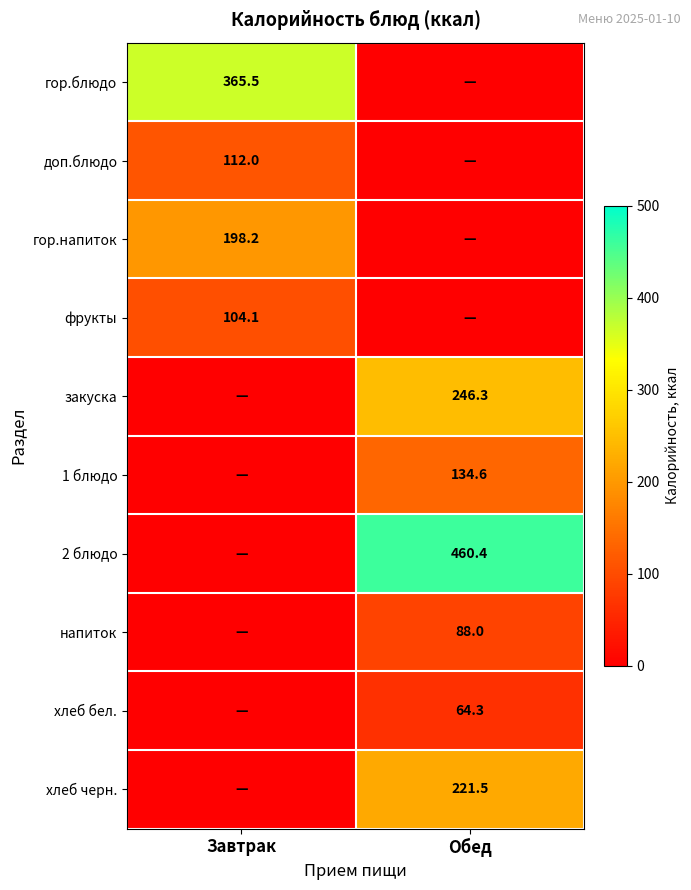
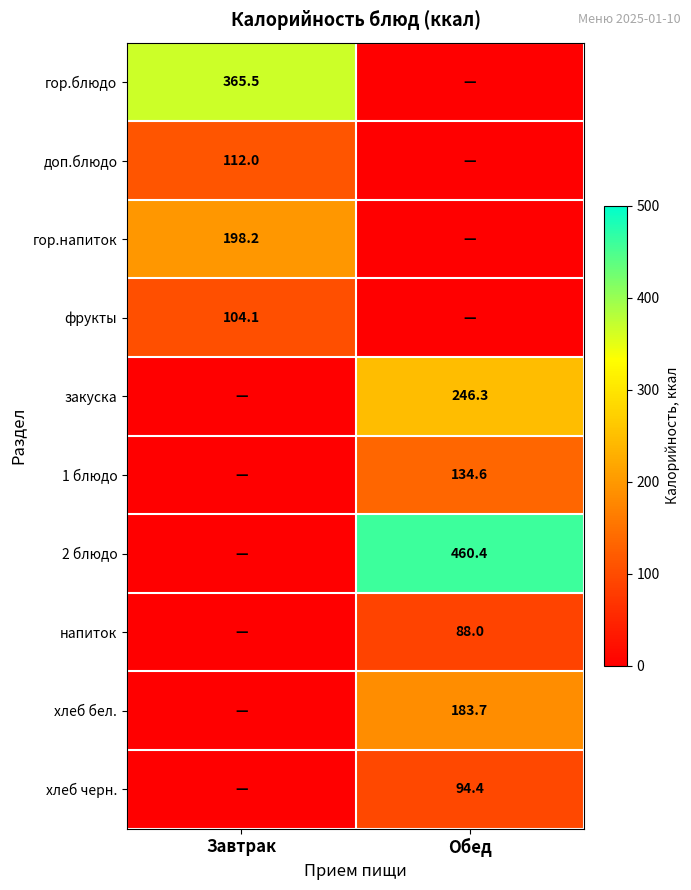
хлеб бел., Обед: 64.3 -> 183.7
хлеб черн., Обед: 221.5 -> 94.4
